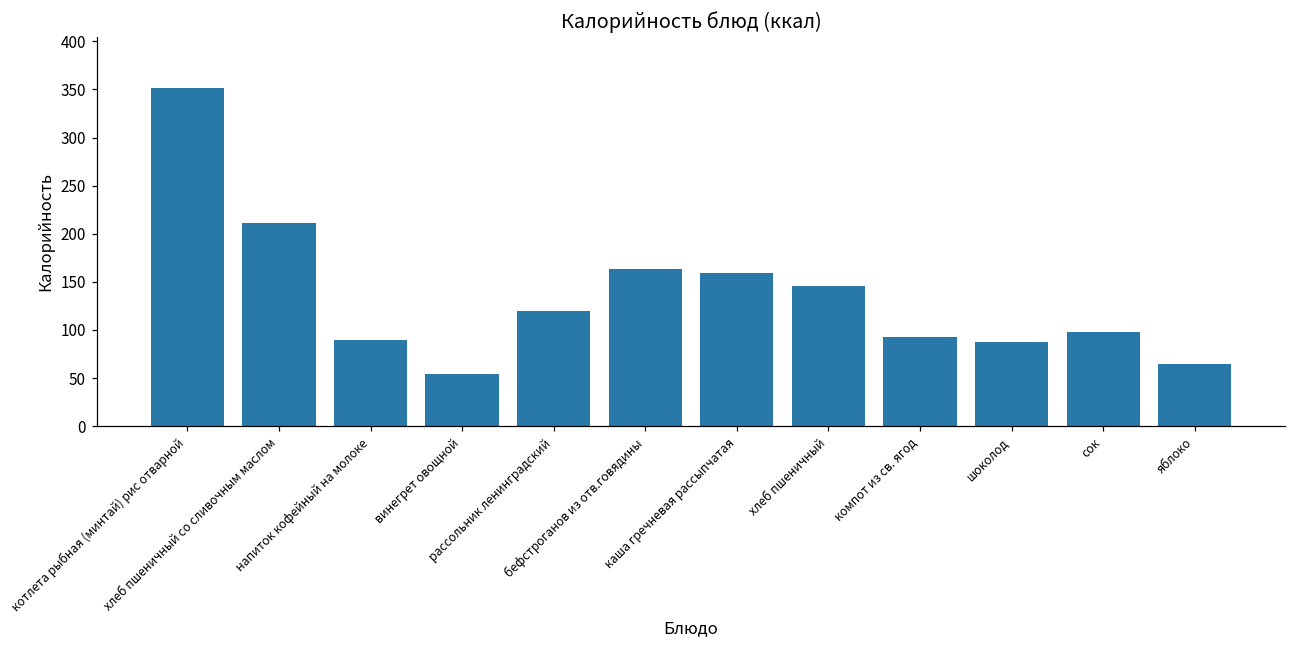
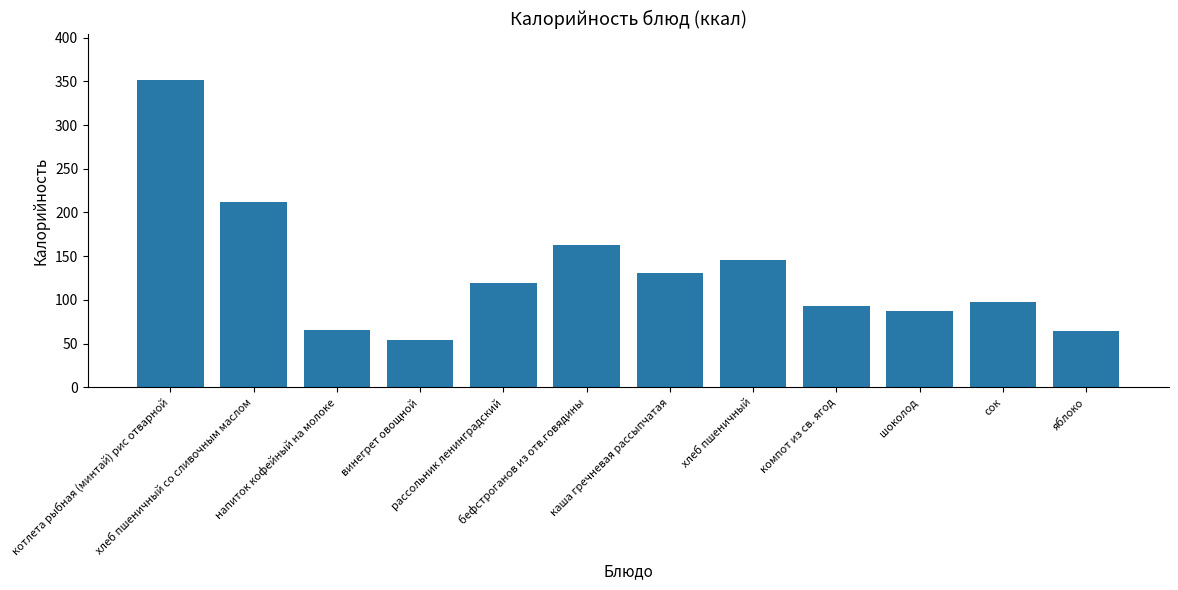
напиток кофейный на молоке: 90 -> 70
каша гречневая рассыпчатая: 160 -> 130
